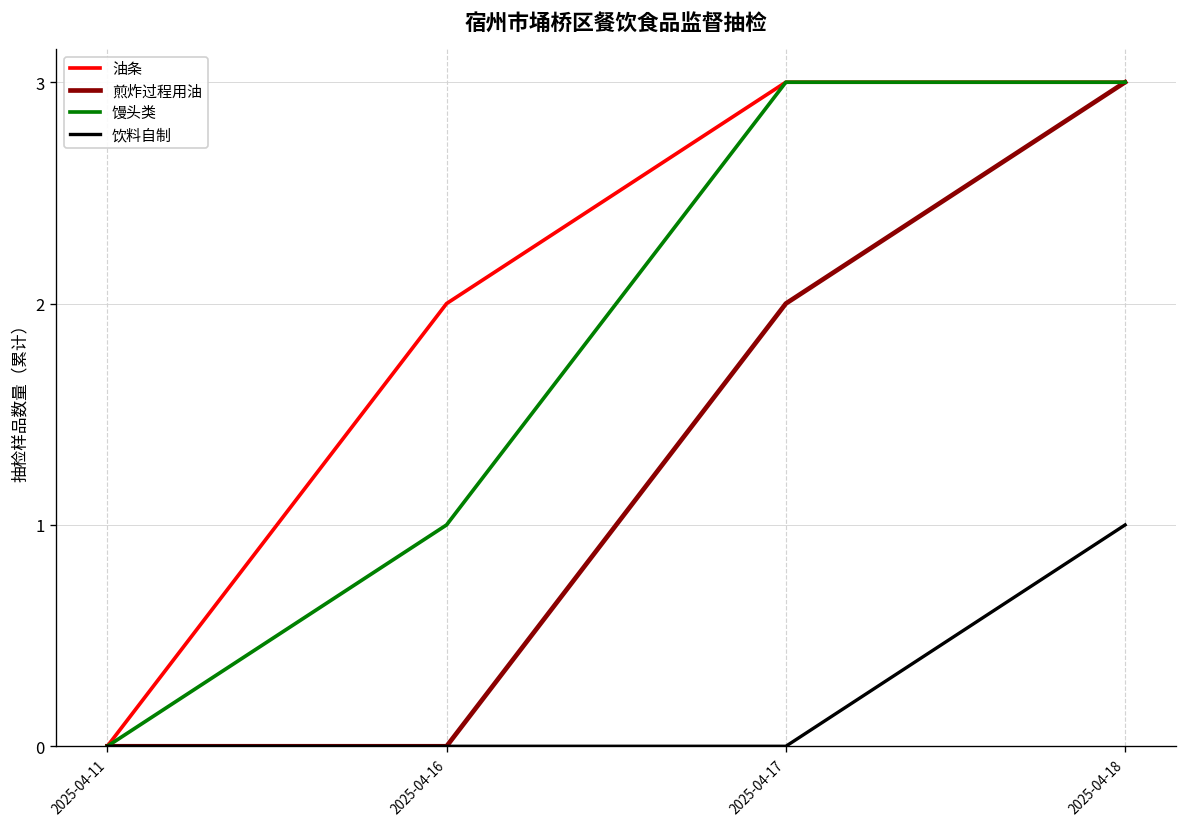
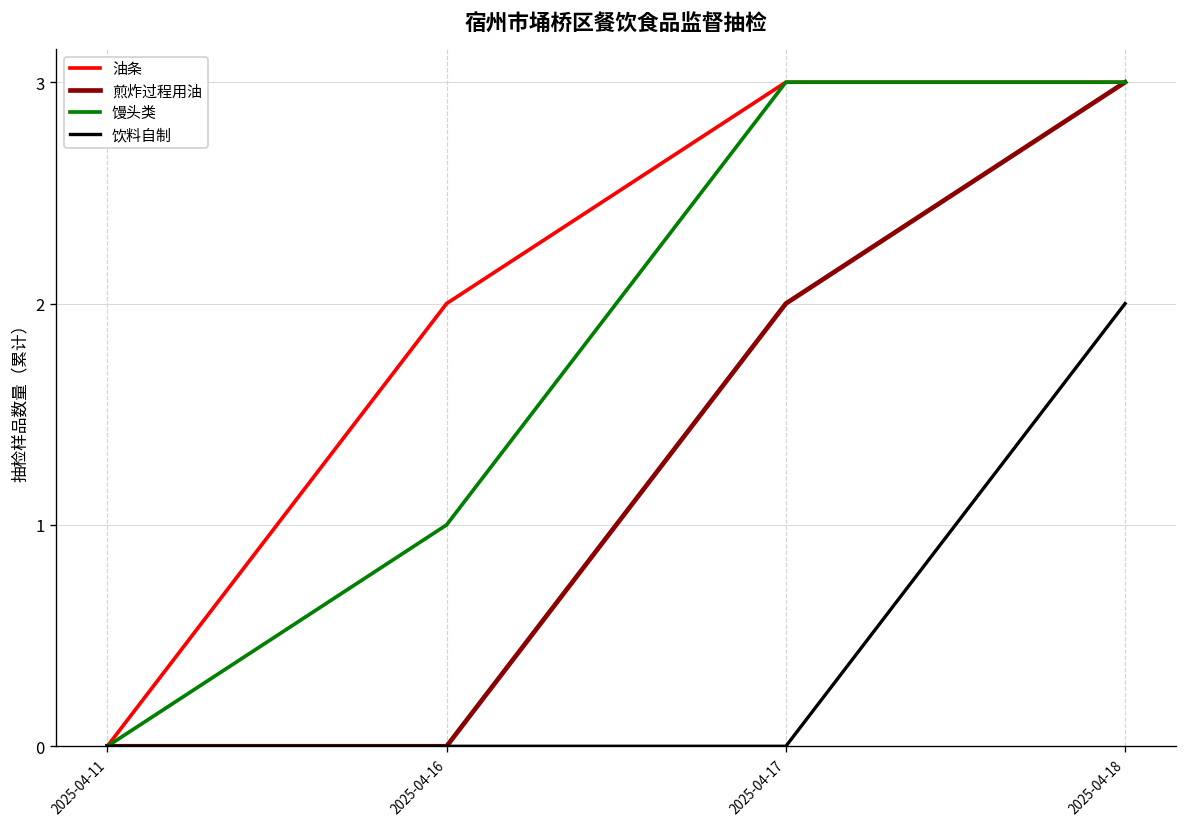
饮料自制, 2025-04-18: 1 -> 2
